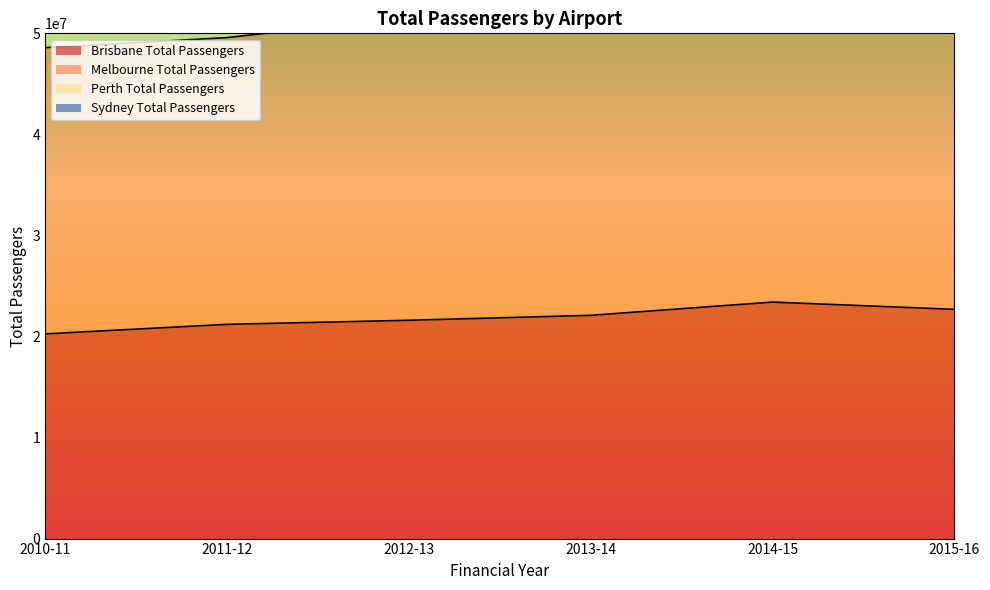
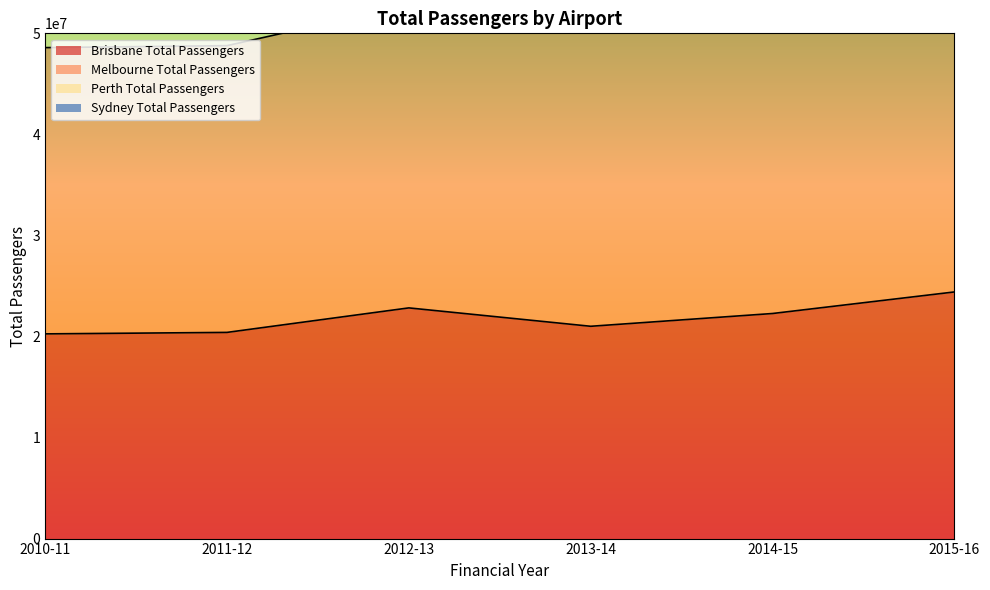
Brisbane Total Passengers, 2011-12: 21200000 -> 20400000
Brisbane Total Passengers, 2012-13: 21600000 -> 22800000
Brisbane Total Passengers, 2013-14: 22100000 -> 21000000
Brisbane Total Passengers, 2014-15: 23400000 -> 22300000
Brisbane Total Passengers, 2015-16: 22700000 -> 24400000
